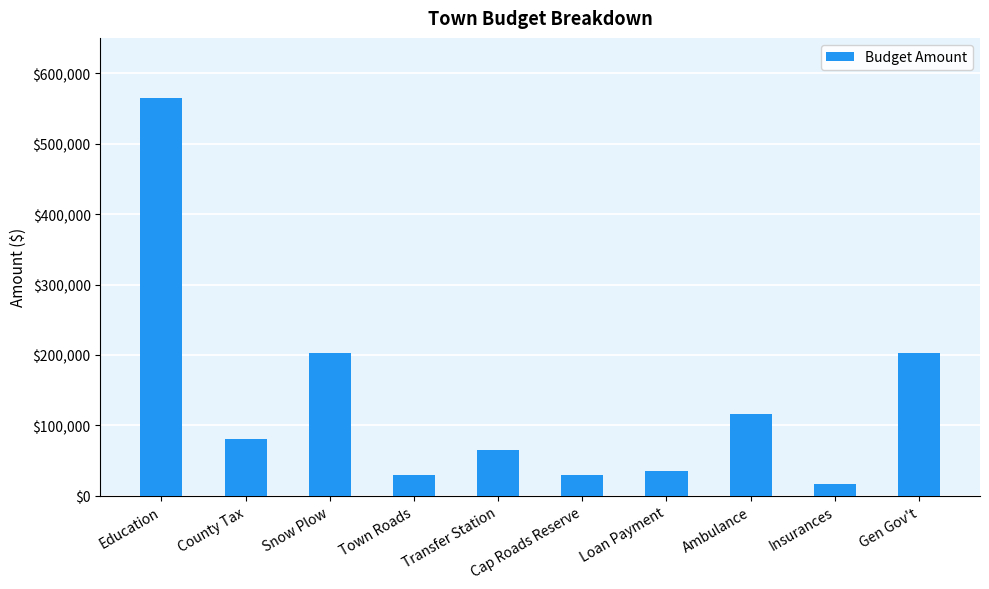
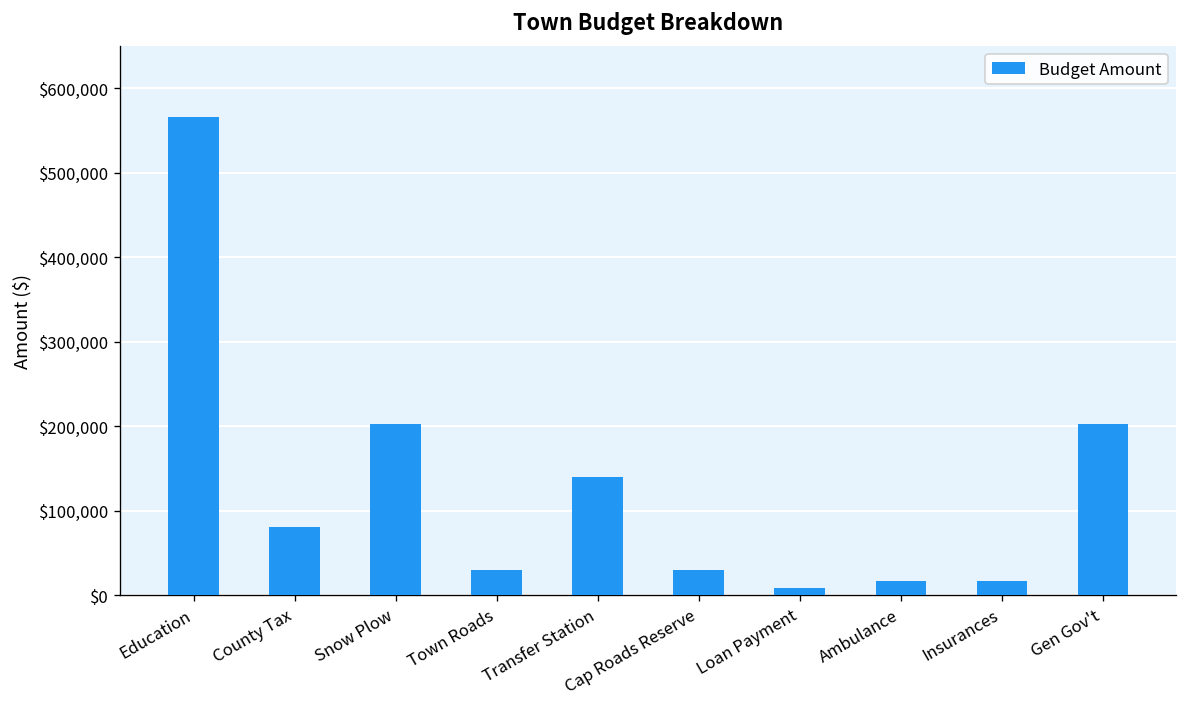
Transfer Station: $60,000 -> $140,000
Loan Payment: $40,000 -> $10,000
Ambulance: $120,000 -> $20,000
